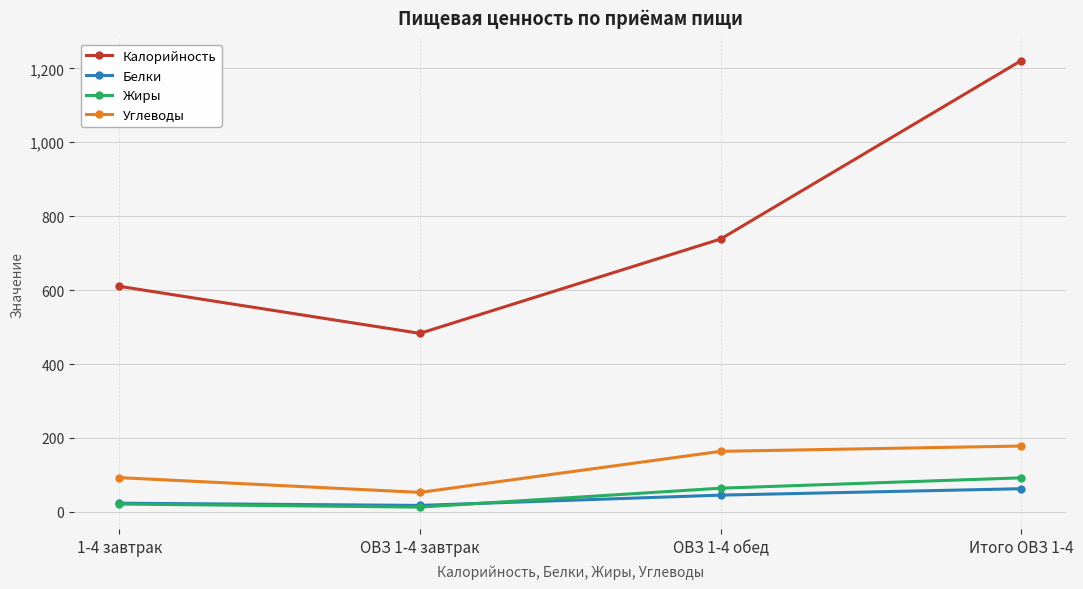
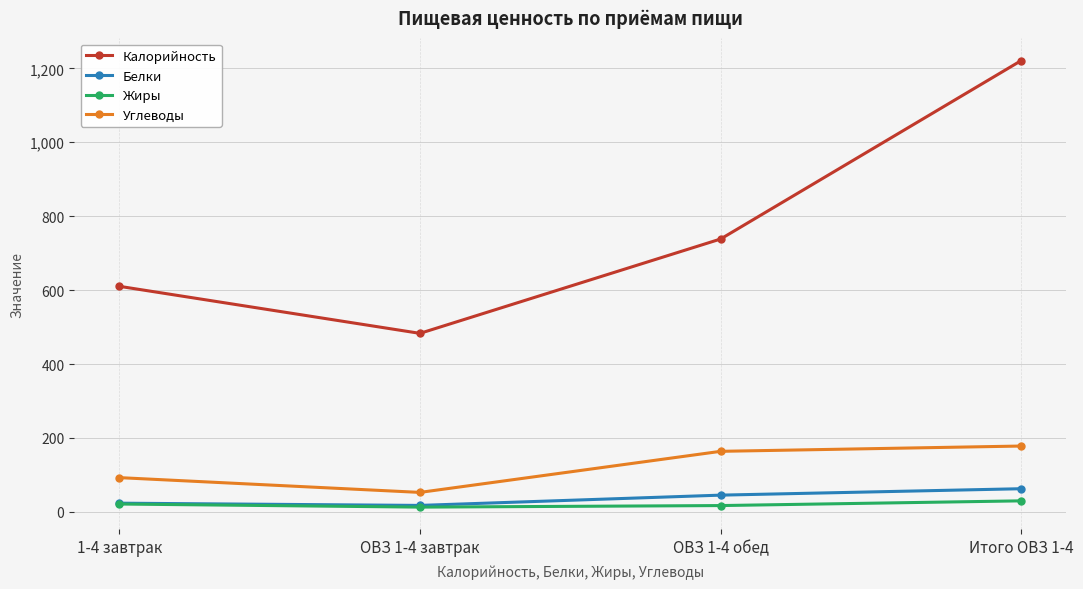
Жиры, ОВЗ 1-4 обед: 60 -> 20
Жиры, Итого ОВЗ 1-4: 90 -> 30
